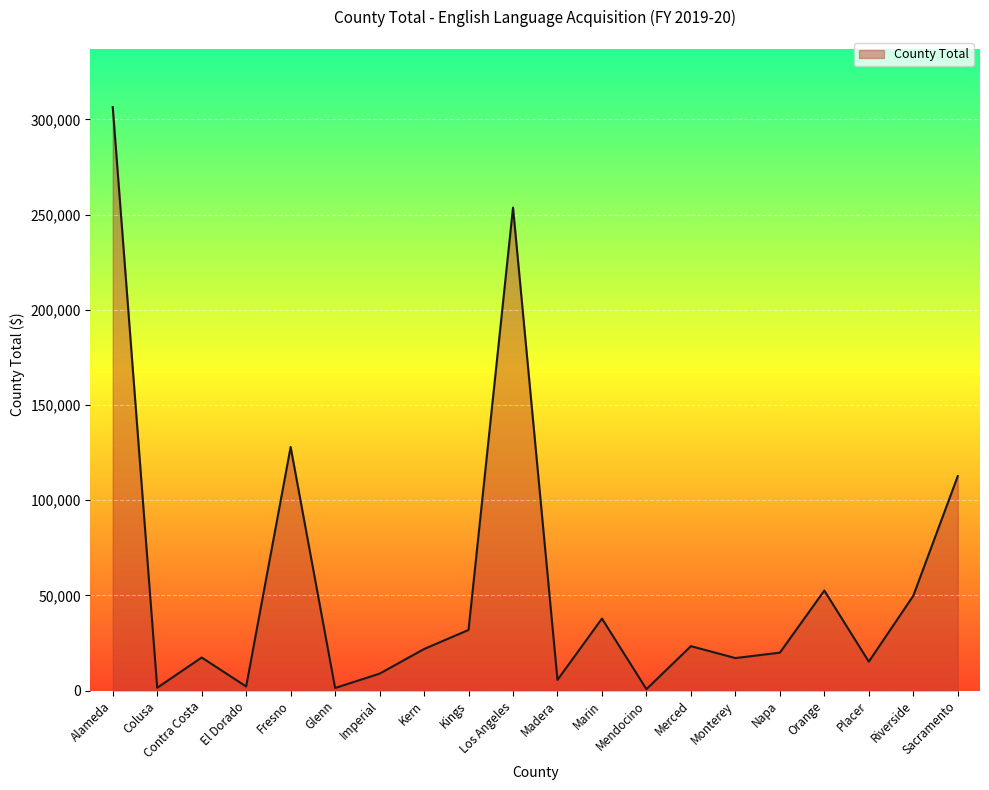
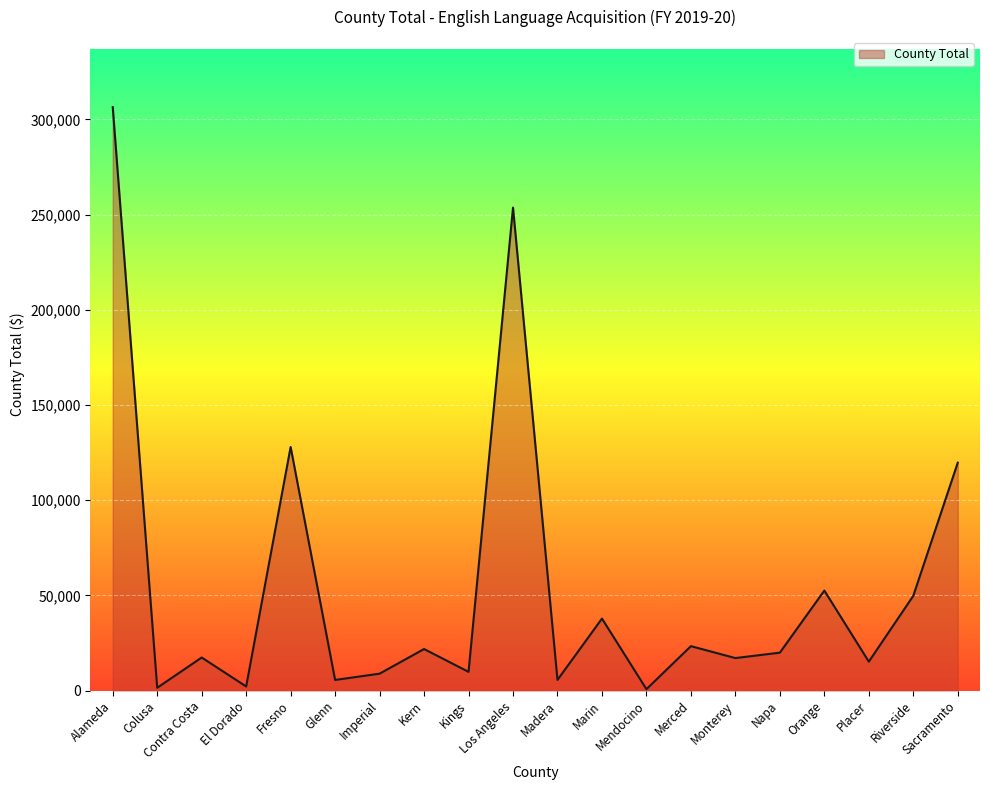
Glenn: 1,000 -> 6,000
Kings: 32,000 -> 10,000
Sacramento: 113,000 -> 120,000
